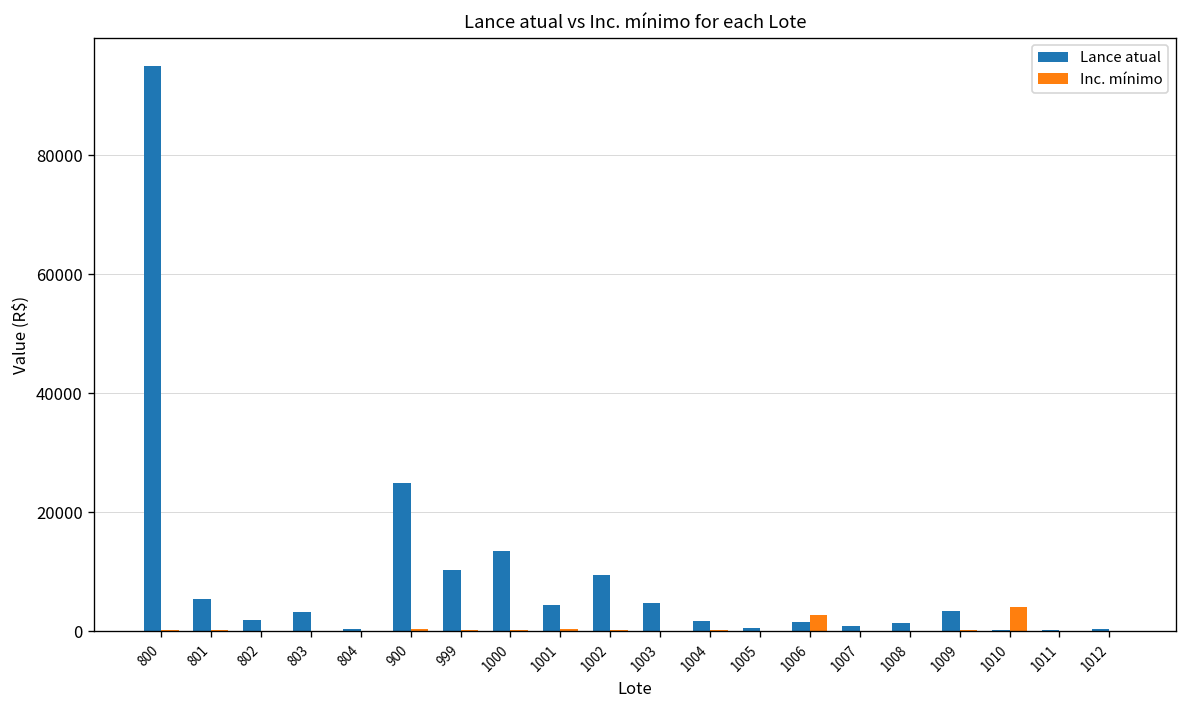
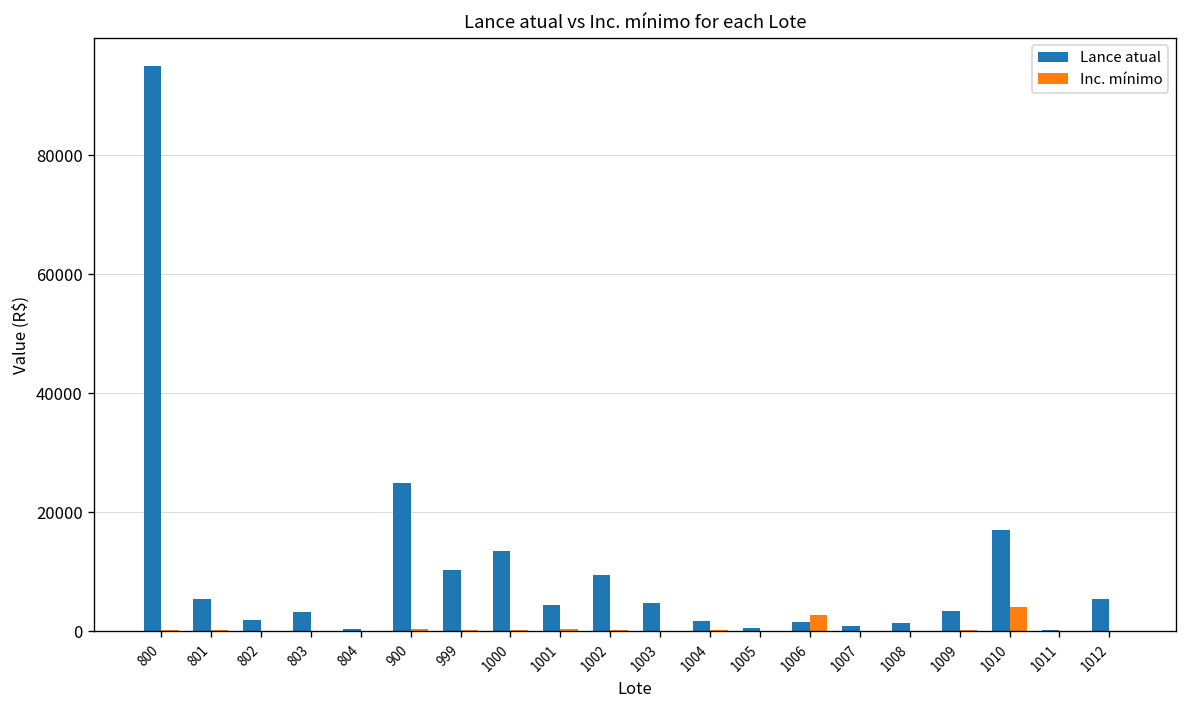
Lance atual, 1010: 0 -> 17000
Lance atual, 1012: 0 -> 5000
